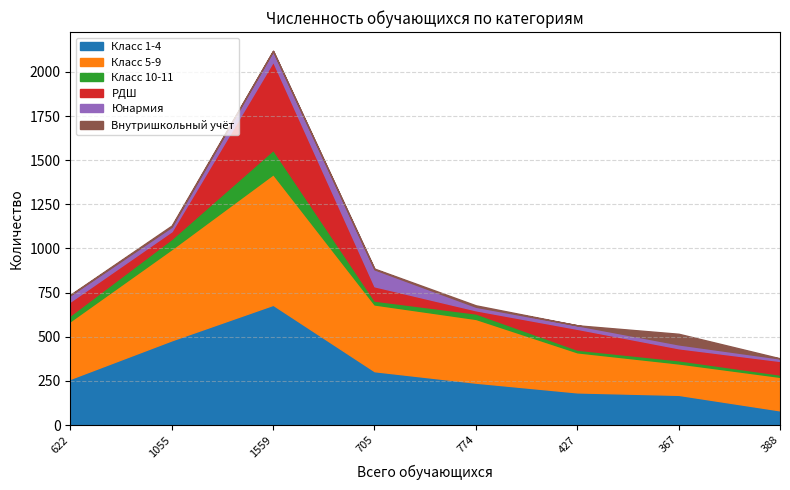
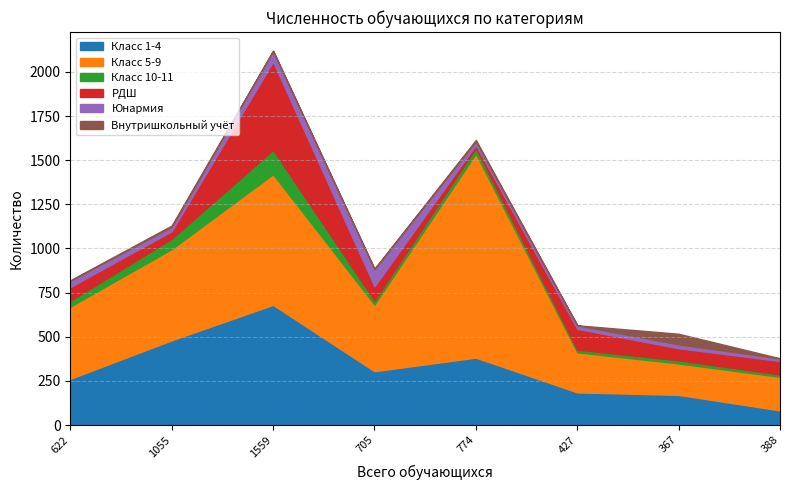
Класс 5-9, 622: 330 -> 410
Класс 1-4, 774: 240 -> 380
Класс 5-9, 774: 360 -> 1160
